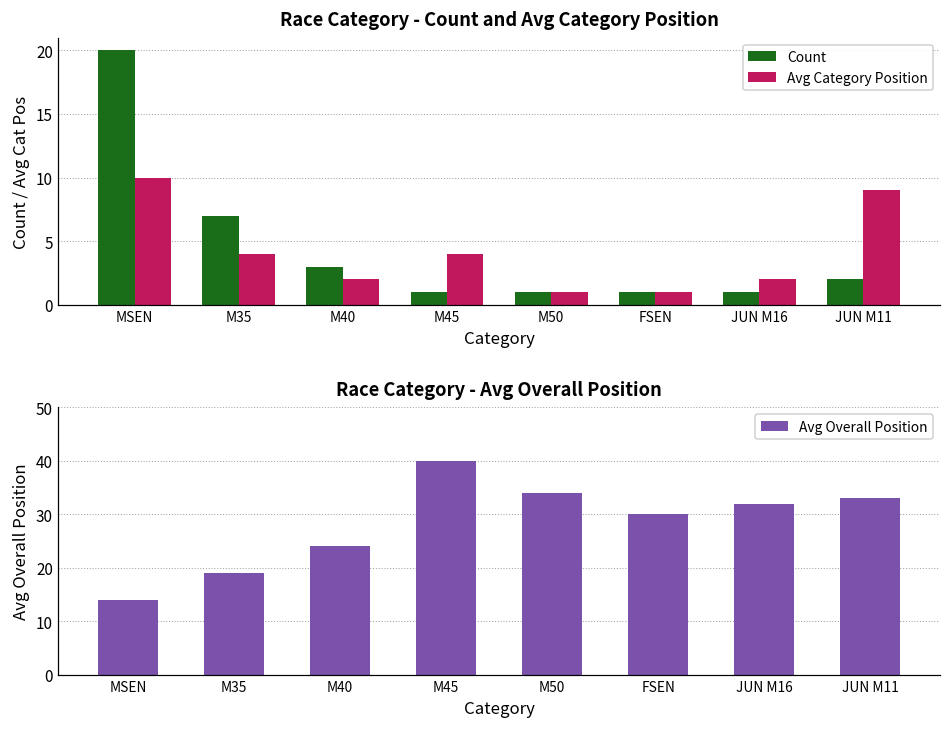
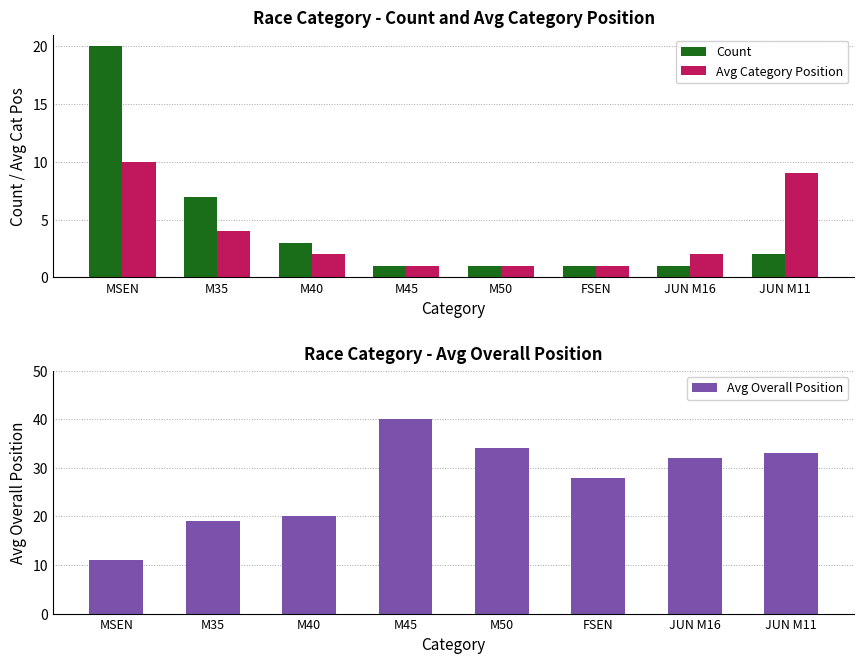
Race Category - Count and Avg Category Position, Avg Category Position, M45: 4 -> 1
Race Category - Avg Overall Position, MSEN: 14 -> 11
Race Category - Avg Overall Position, M40: 24 -> 20
Race Category - Avg Overall Position, FSEN: 30 -> 28
